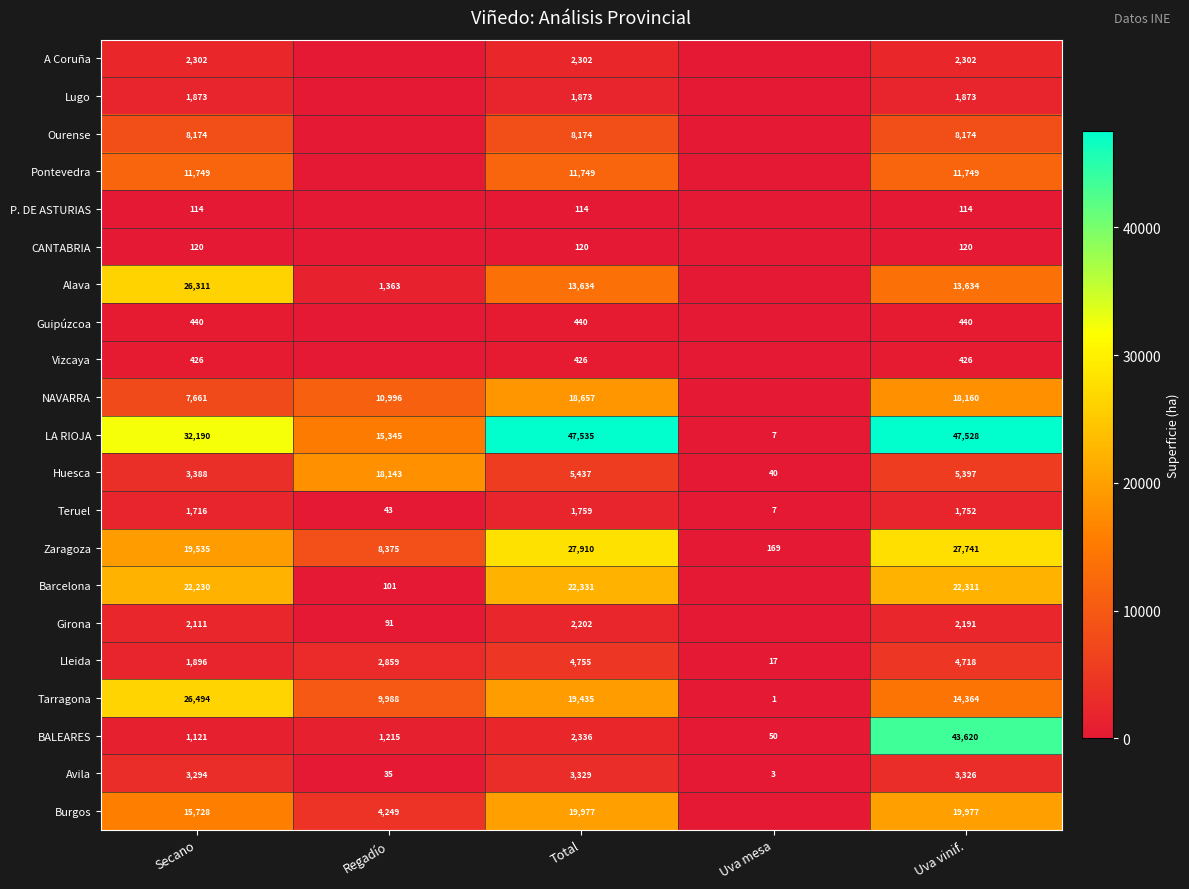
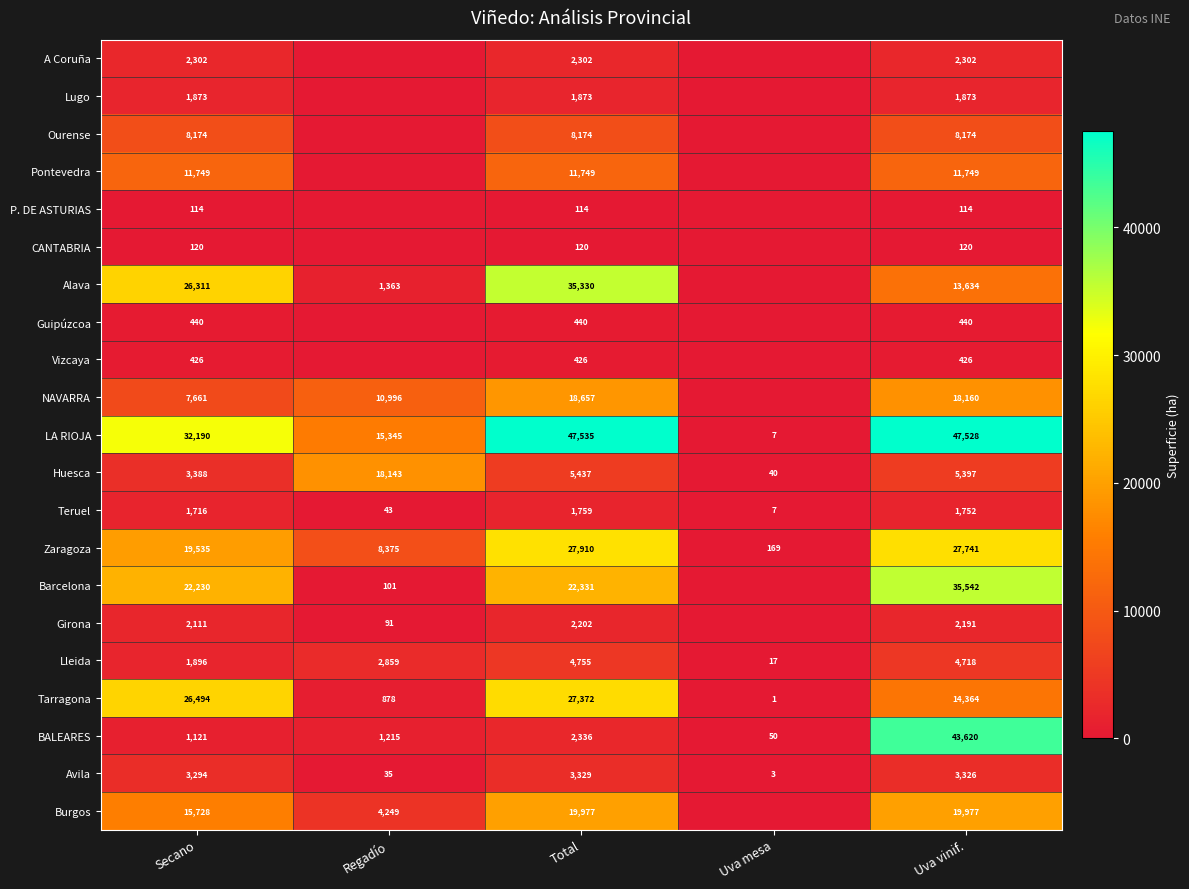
Alava, Total: 13,634 -> 35,330
Barcelona, Uva vinif.: 22,311 -> 35,542
Tarragona, Regadío: 9,988 -> 878
Tarragona, Total: 19,435 -> 27,372
